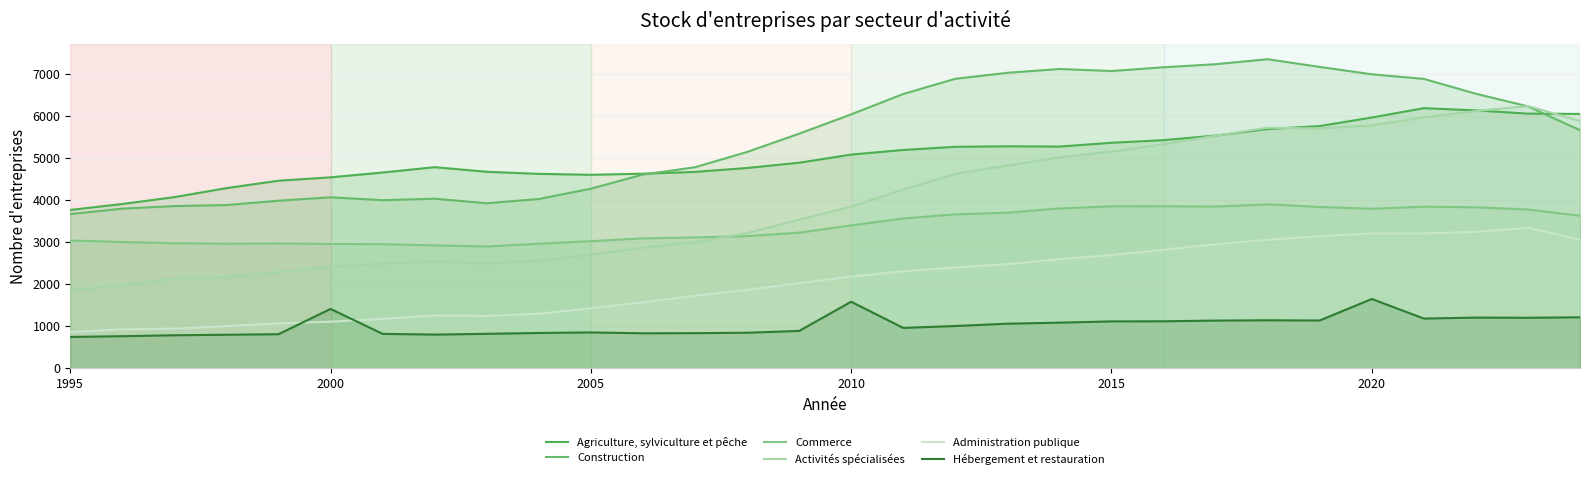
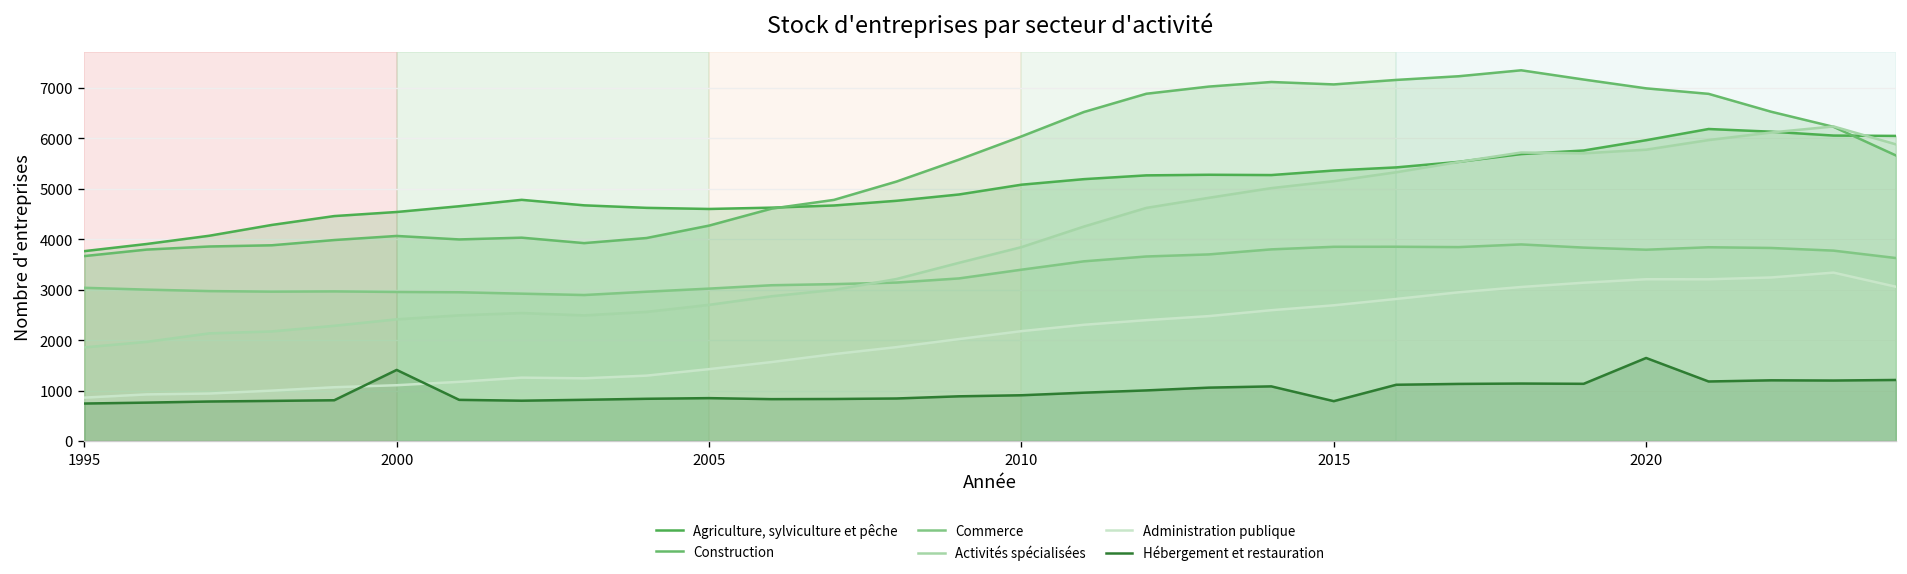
Hébergement et restauration, 2010: 1600 -> 900
Hébergement et restauration, 2015: 1100 -> 800
